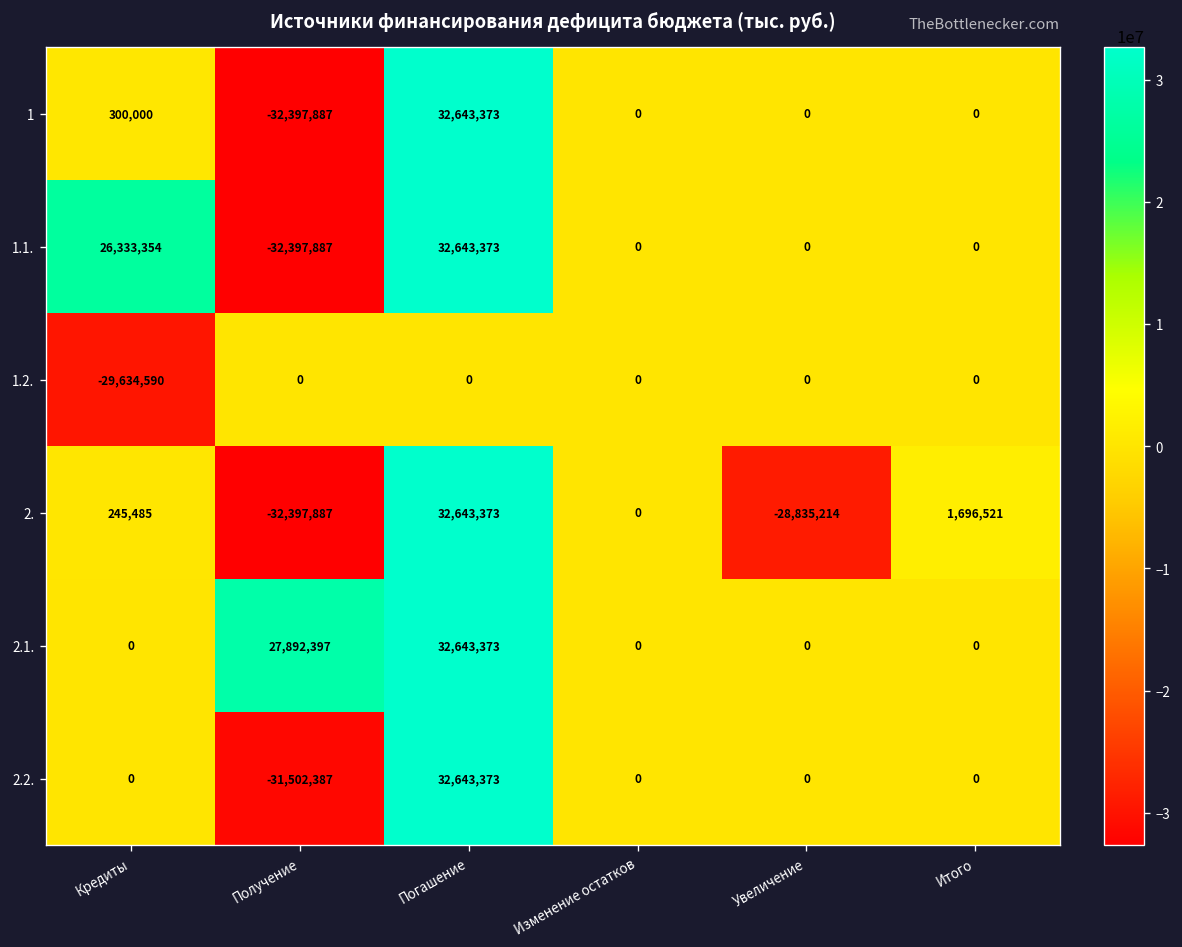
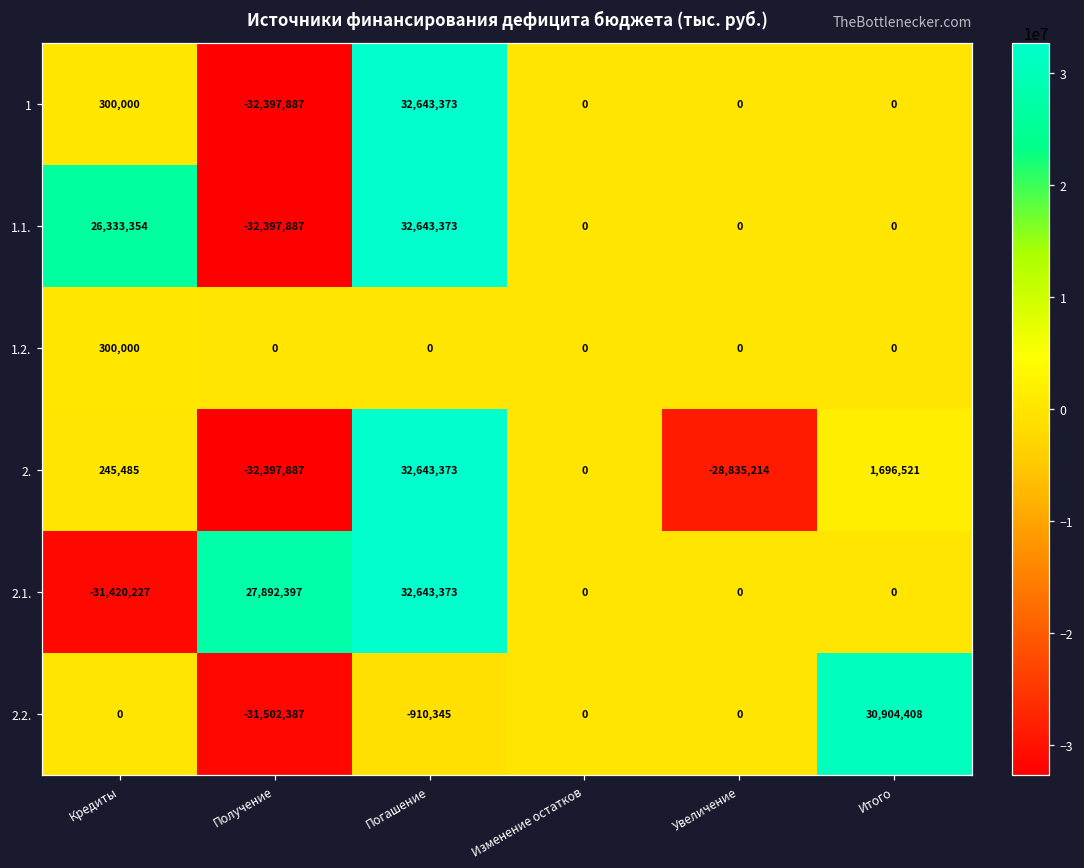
1.2., Кредиты: -29,634,590 -> 300,000
2.1., Кредиты: 0 -> -31,420,227
2.2., Погашение: 32,643,373 -> -910,345
2.2., Итого: 0 -> 30,904,408
